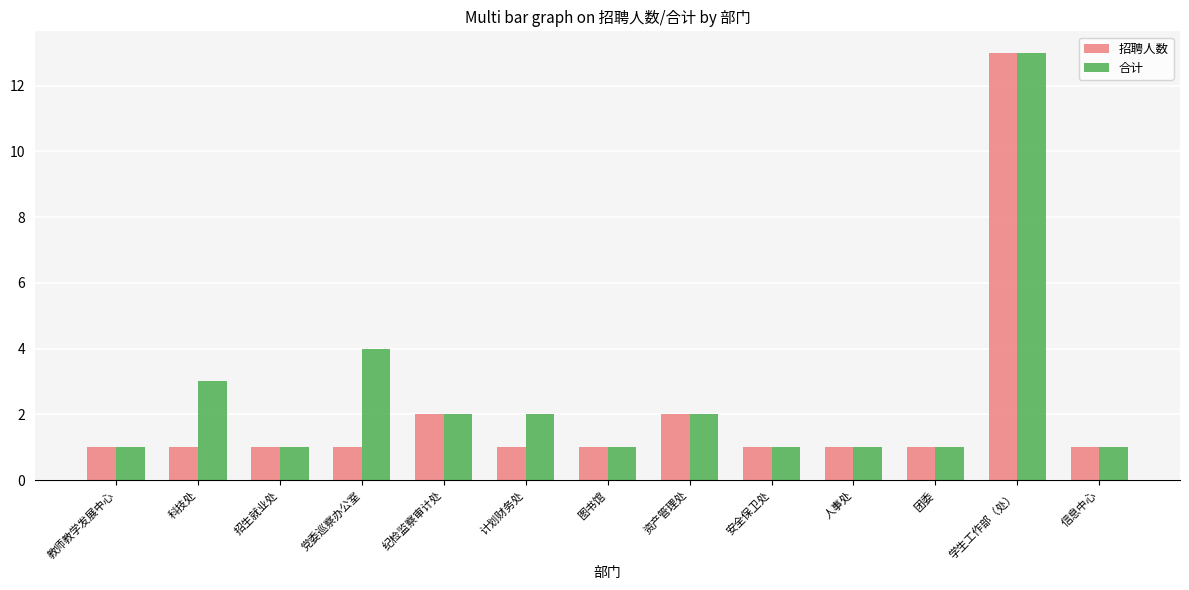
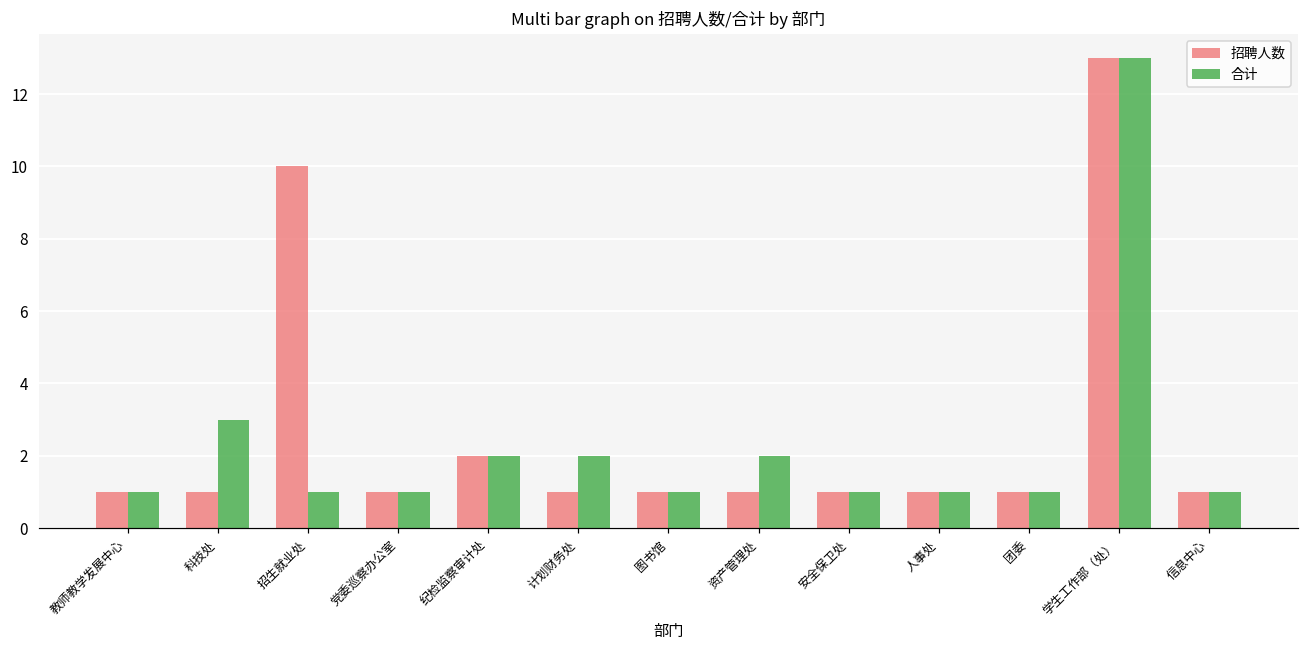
招聘人数, 招生就业处: 1 -> 10
合计, 党委巡察办公室: 4 -> 1
招聘人数, 资产管理处: 2 -> 1
